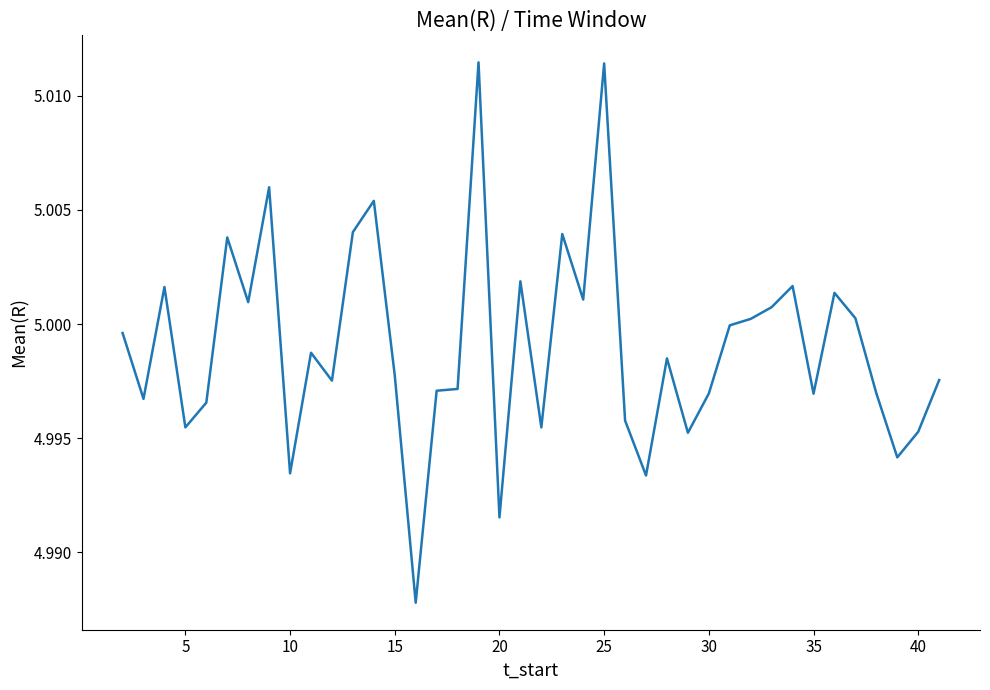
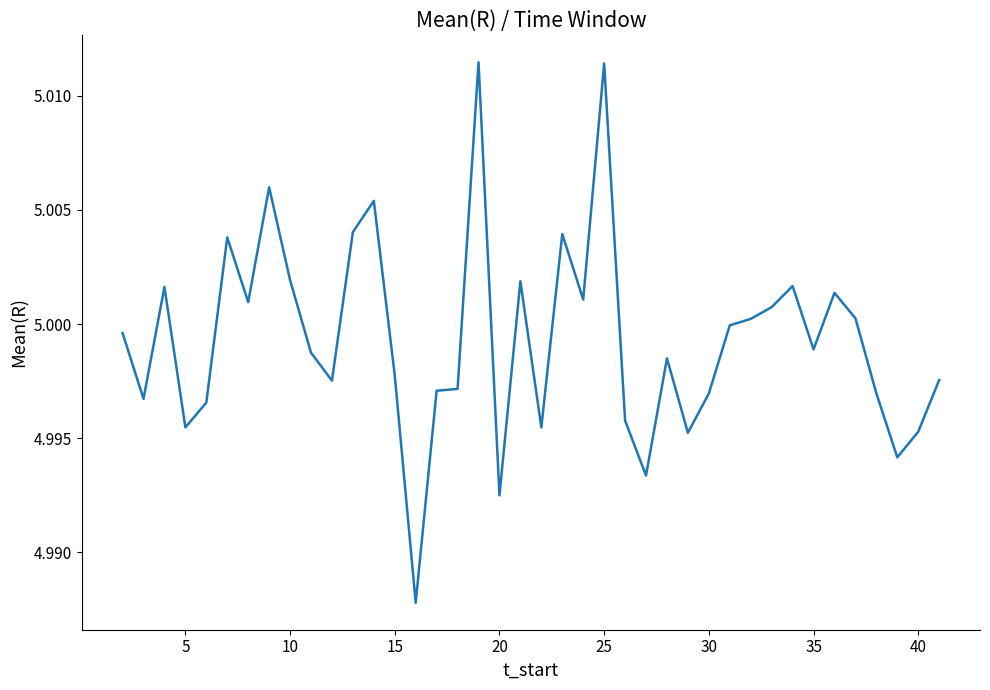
10: 4.9935 -> 5.0019
20: 4.9915 -> 4.9925
35: 4.9969 -> 4.9989
